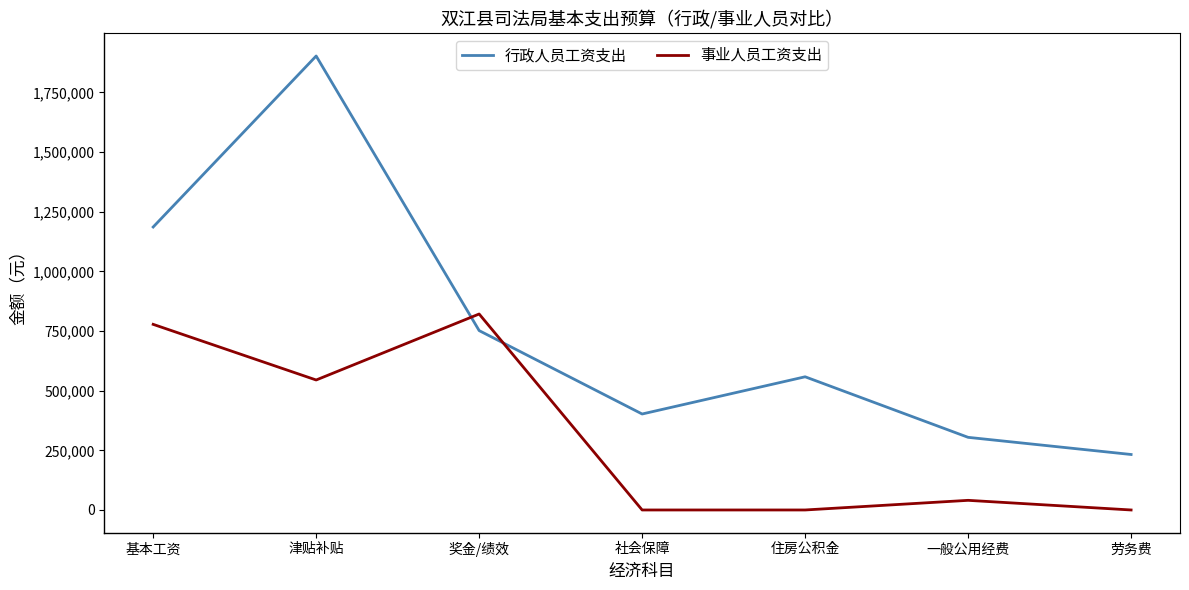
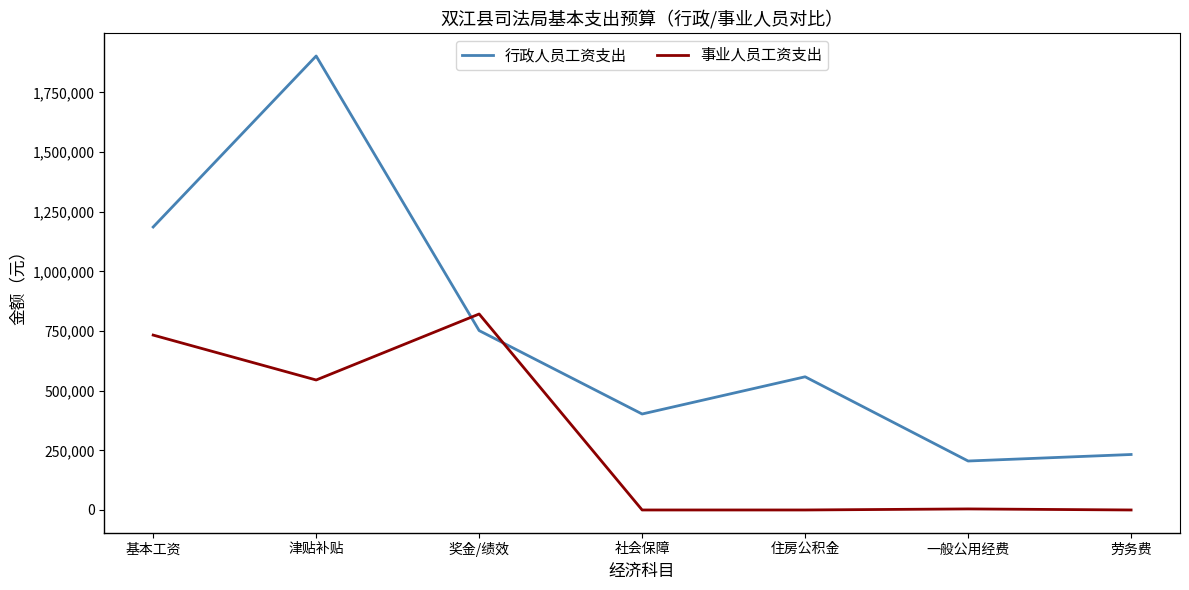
事业人员工资支出, 基本工资: 780,000 -> 730,000
行政人员工资支出, 一般公用经费: 300,000 -> 210,000
事业人员工资支出, 一般公用经费: 40,000 -> 0
